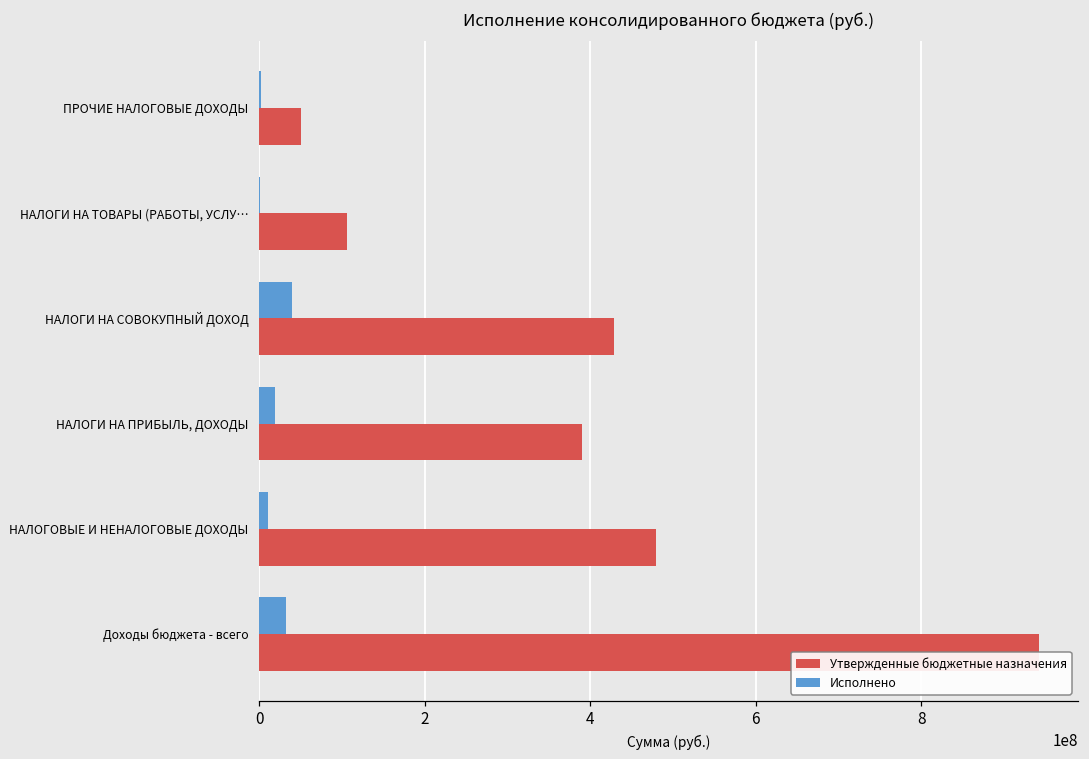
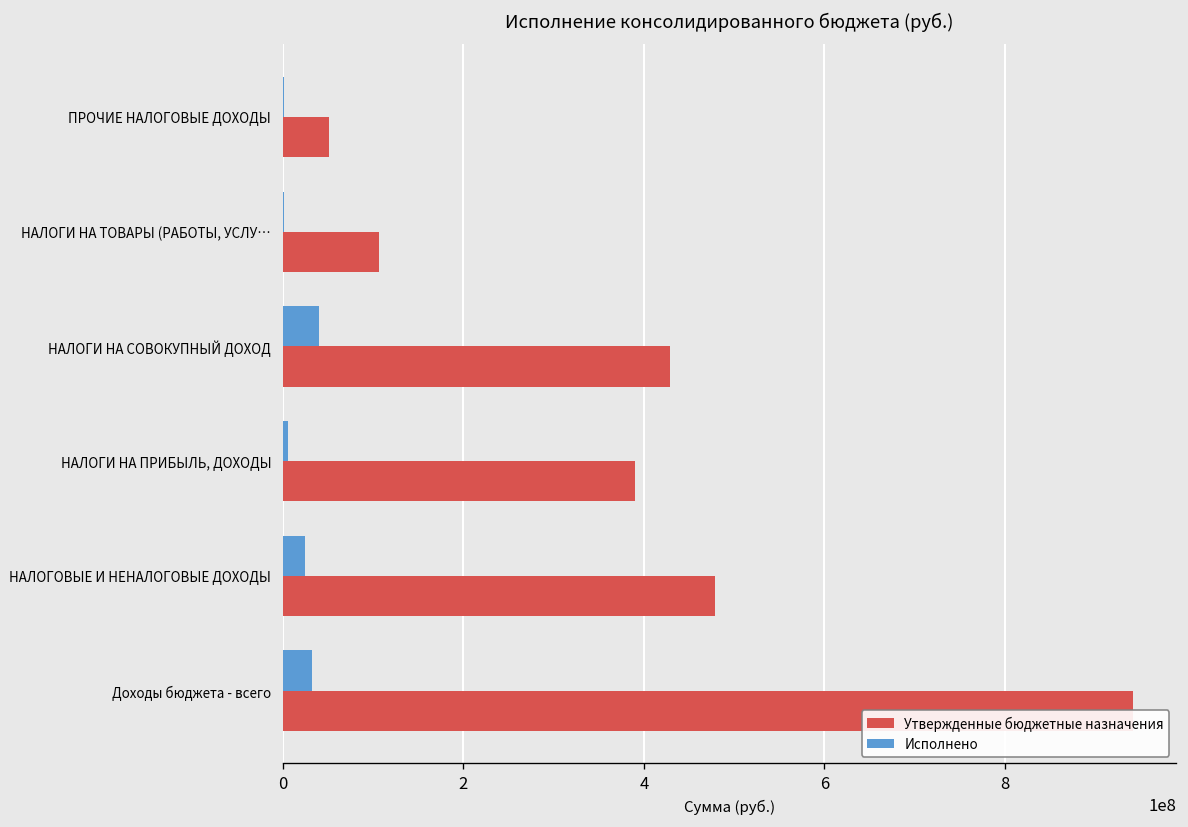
Исполнено, НАЛОГИ НА ПРИБЫЛЬ, ДОХОДЫ: 20000000 -> 10000000
Исполнено, НАЛОГОВЫЕ И НЕНАЛОГОВЫЕ ДОХОДЫ: 10000000 -> 20000000
